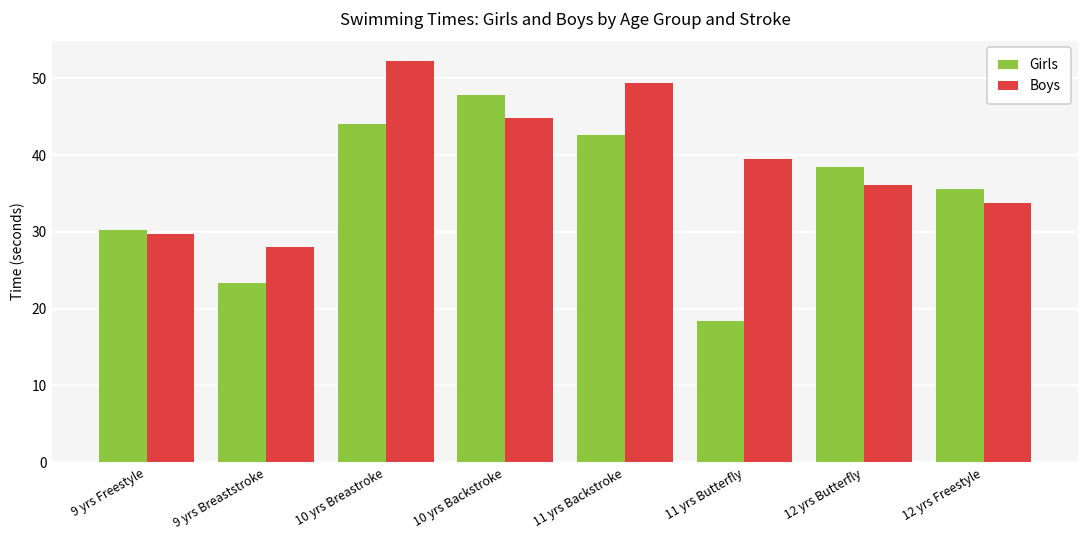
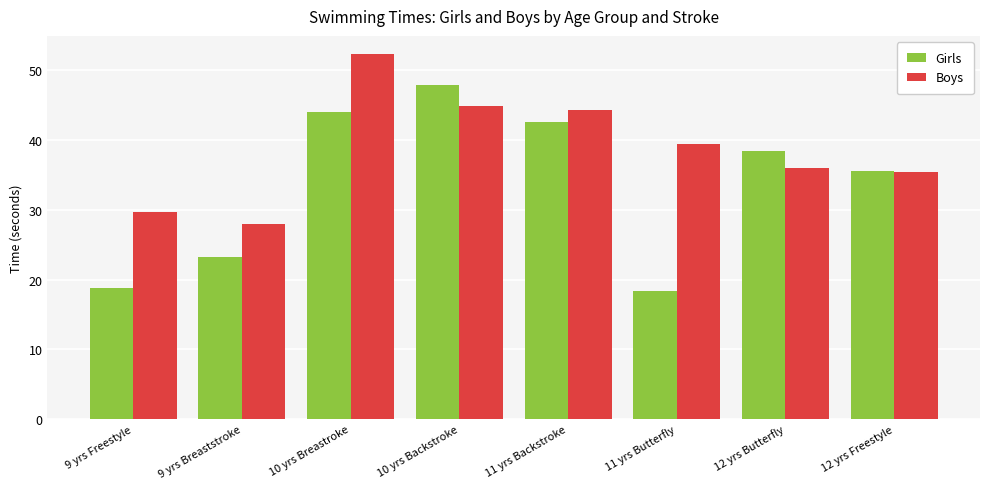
Girls, 9 yrs Freestyle: 30 -> 19
Boys, 11 yrs Backstroke: 49 -> 44
Boys, 12 yrs Freestyle: 34 -> 35
